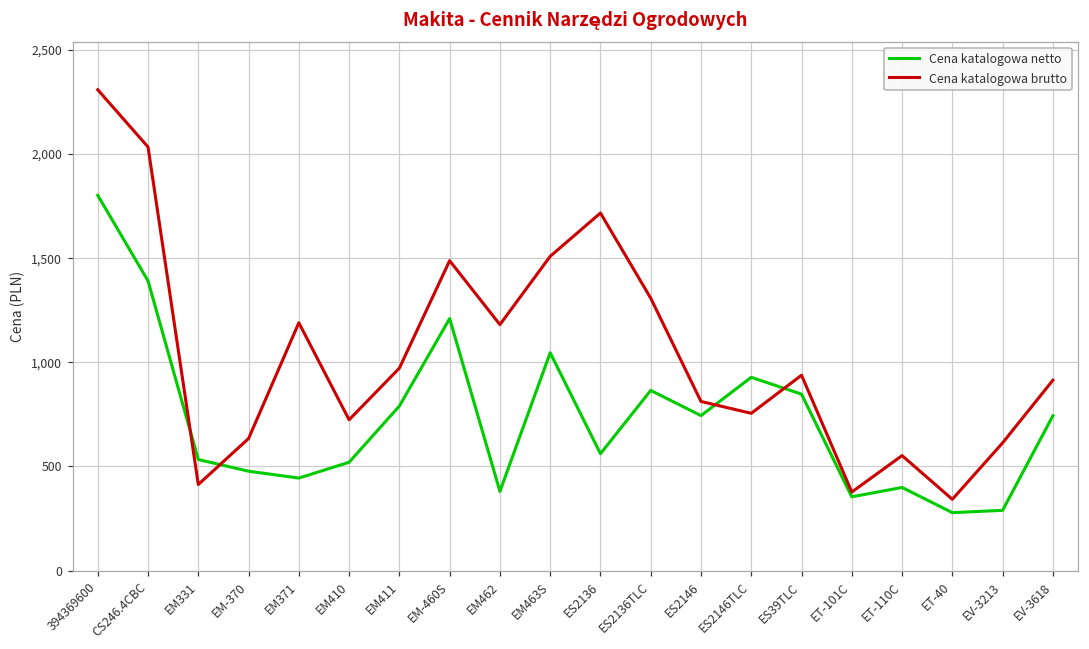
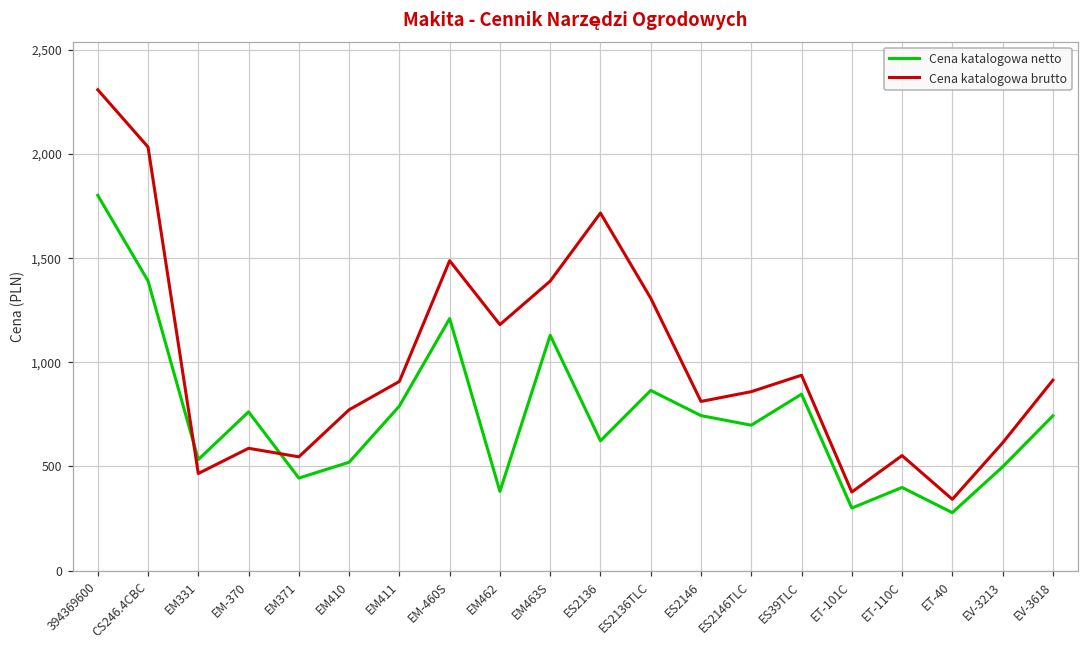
Cena katalogowa brutto, EM331: 410 -> 470
Cena katalogowa netto, EM-370: 480 -> 760
Cena katalogowa brutto, EM-370: 630 -> 590
Cena katalogowa brutto, EM371: 1,190 -> 550
Cena katalogowa brutto, EM410: 720 -> 770
Cena katalogowa brutto, EM411: 970 -> 910
Cena katalogowa netto, EM463S: 1,050 -> 1,130
Cena katalogowa brutto, EM463S: 1,510 -> 1,390
Cena katalogowa netto, ES2136: 560 -> 620
Cena katalogowa netto, ES2146TLC: 930 -> 700
Cena katalogowa brutto, ES2146TLC: 760 -> 860
Cena katalogowa netto, ET-101C: 350 -> 300
Cena katalogowa netto, EV-3213: 290 -> 500
